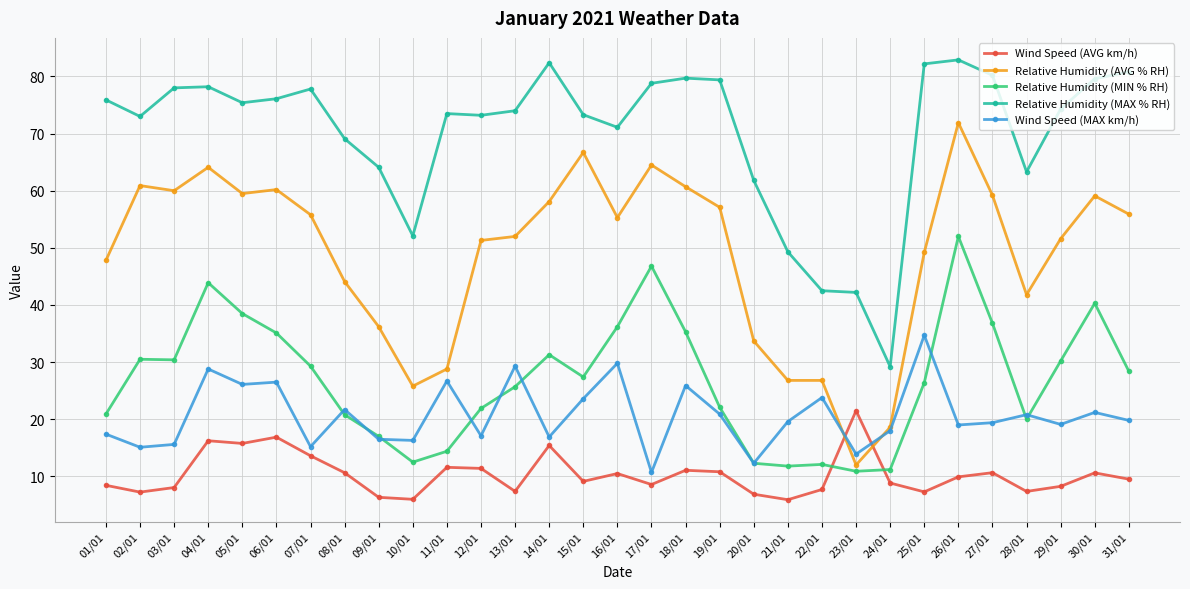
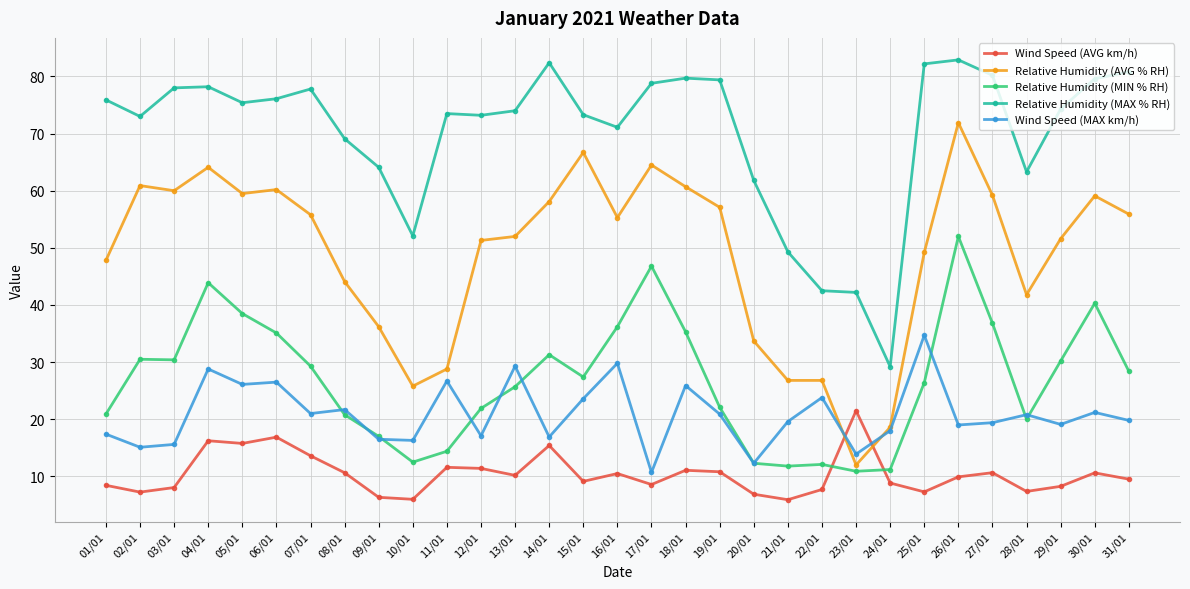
Wind Speed (MAX km/h), 07/01: 15 -> 21
Wind Speed (AVG km/h), 13/01: 7 -> 10
